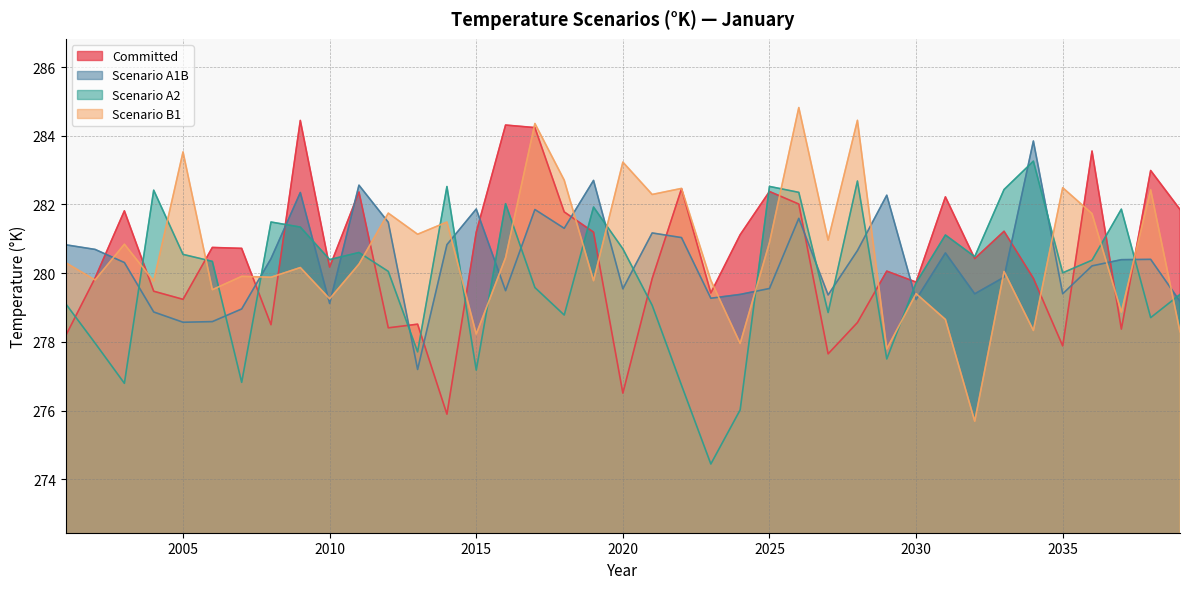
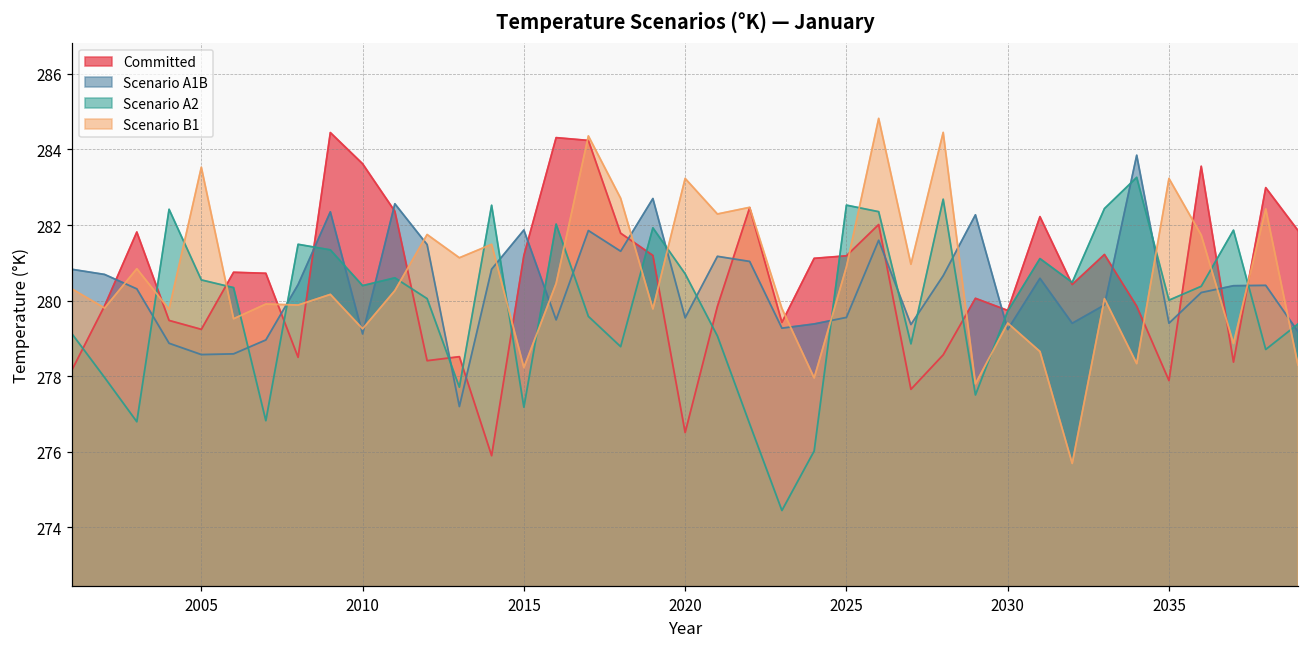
Committed, 2010: 280.2 -> 283.6
Committed, 2025: 282.4 -> 281.2
Scenario B1, 2035: 282.5 -> 283.2
